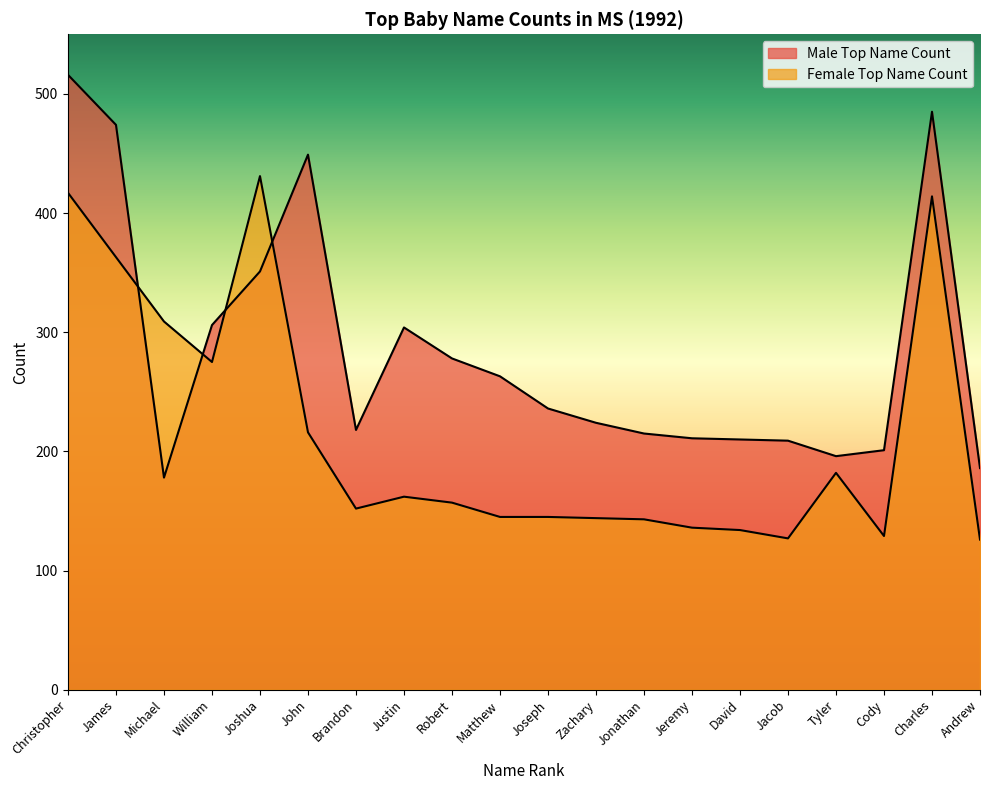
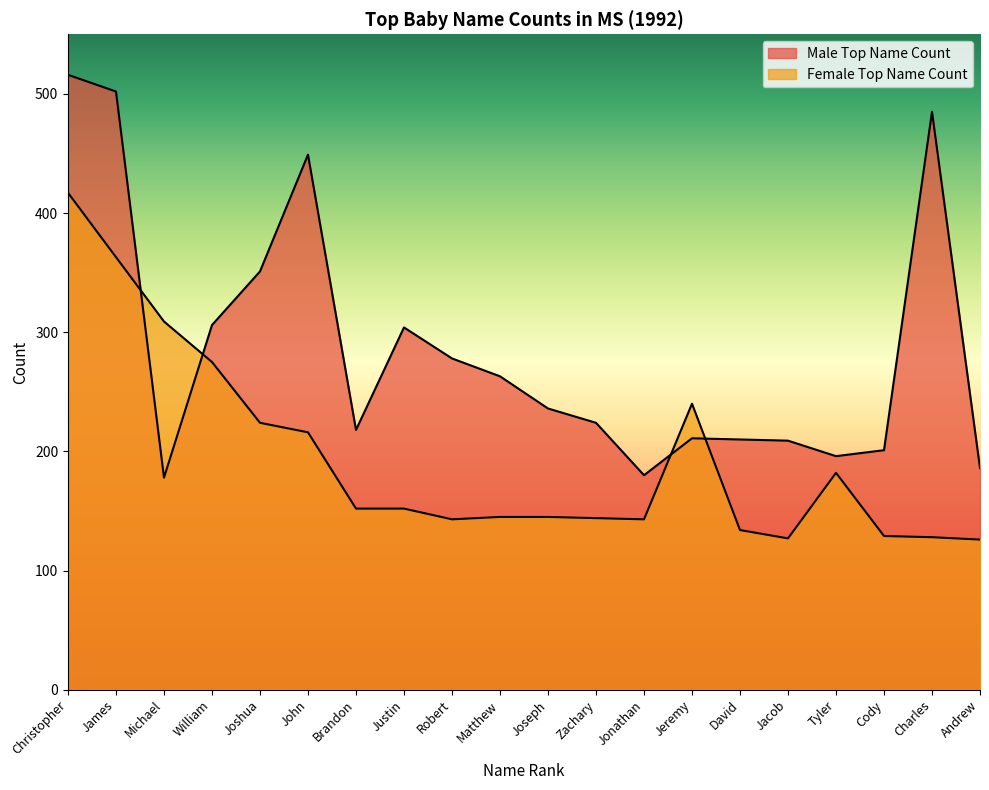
Male Top Name Count, James: 474 -> 502
Female Top Name Count, Joshua: 431 -> 224
Female Top Name Count, Justin: 162 -> 152
Female Top Name Count, Robert: 157 -> 143
Male Top Name Count, Jonathan: 215 -> 180
Female Top Name Count, Jeremy: 136 -> 240
Female Top Name Count, Charles: 414 -> 128
